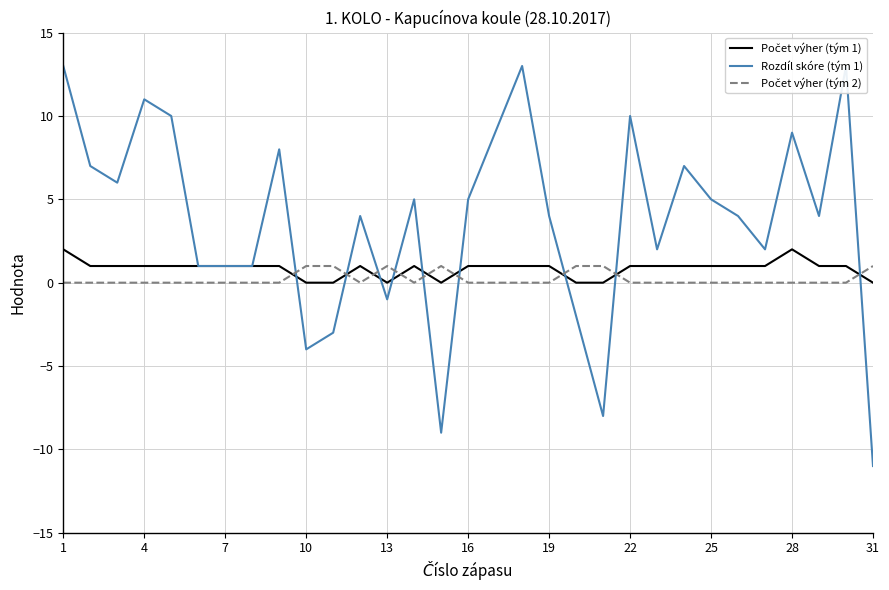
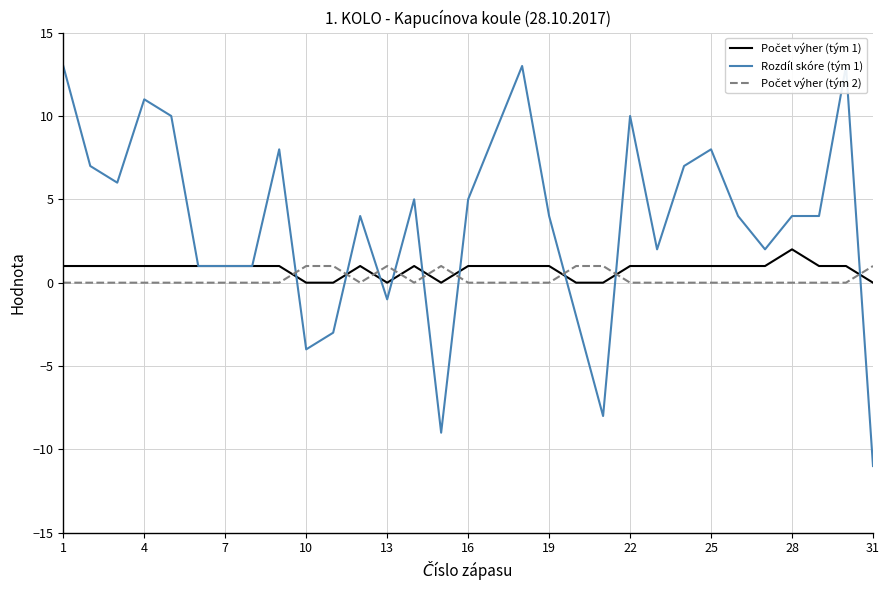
Počet výher (tým 1), 1: 2 -> 1
Rozdíl skóre (tým 1), 25: 5 -> 8
Rozdíl skóre (tým 1), 28: 9 -> 4
